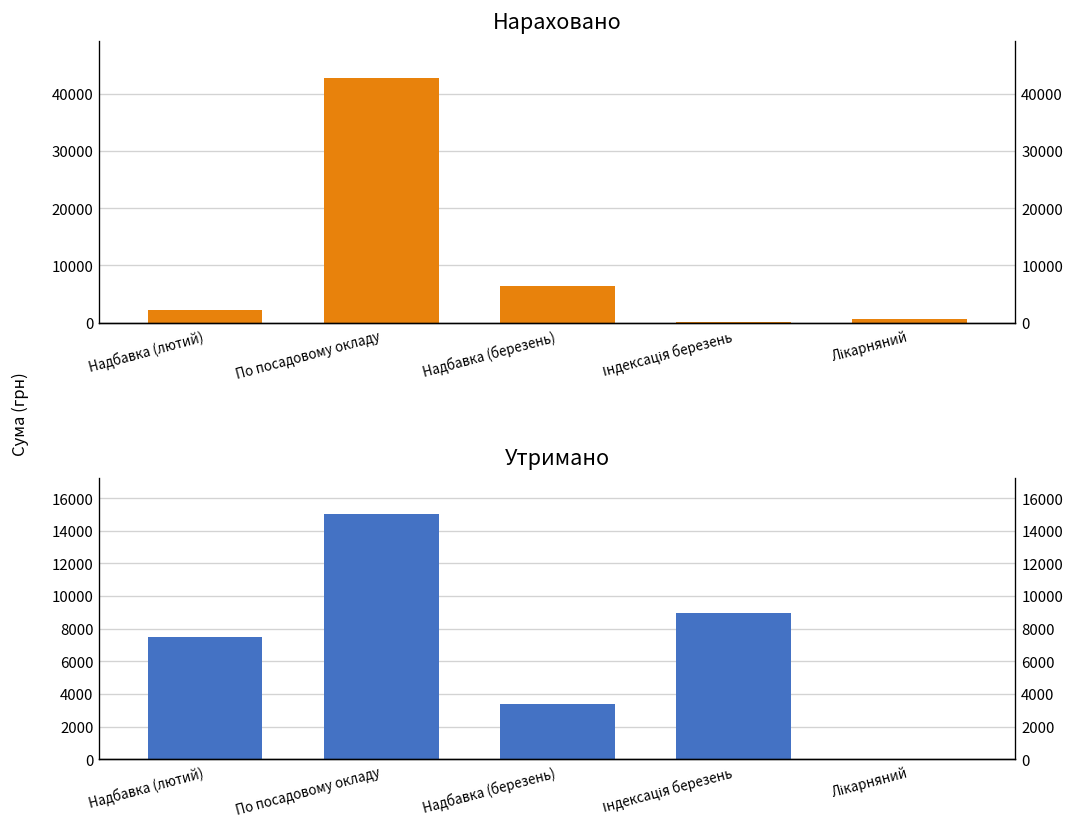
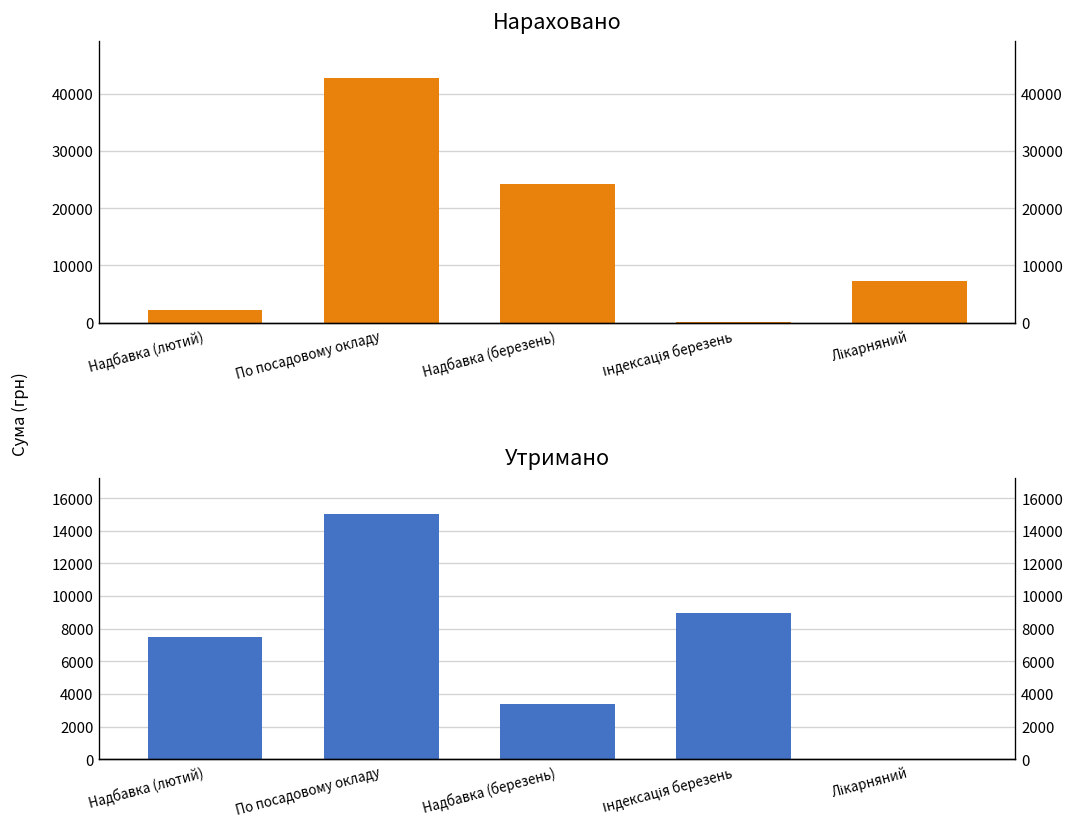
Нараховано, Надбавка (березень): 6000 -> 24000
Нараховано, Лікарняний: 1000 -> 7000
